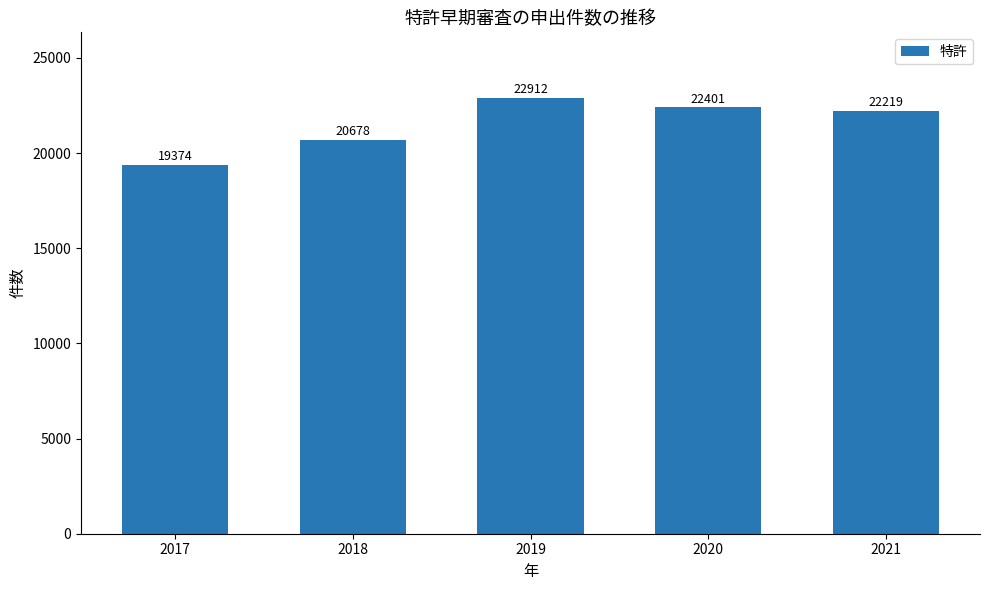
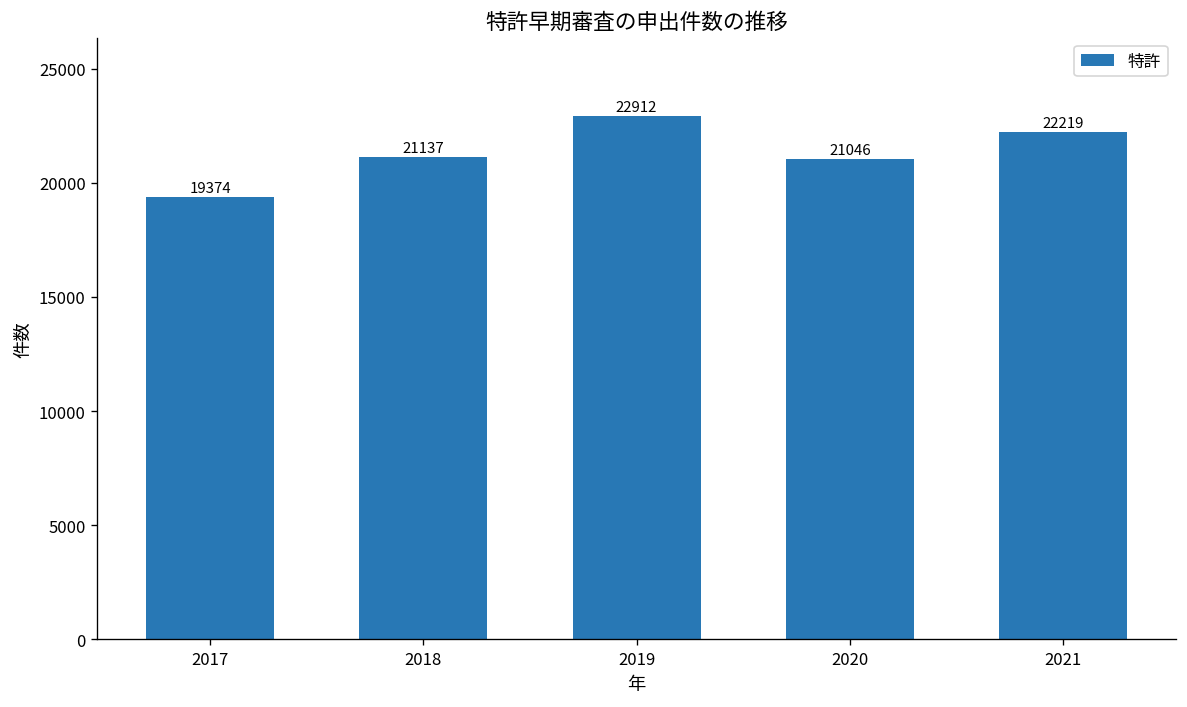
2018: 20678 -> 21137
2020: 22401 -> 21046
